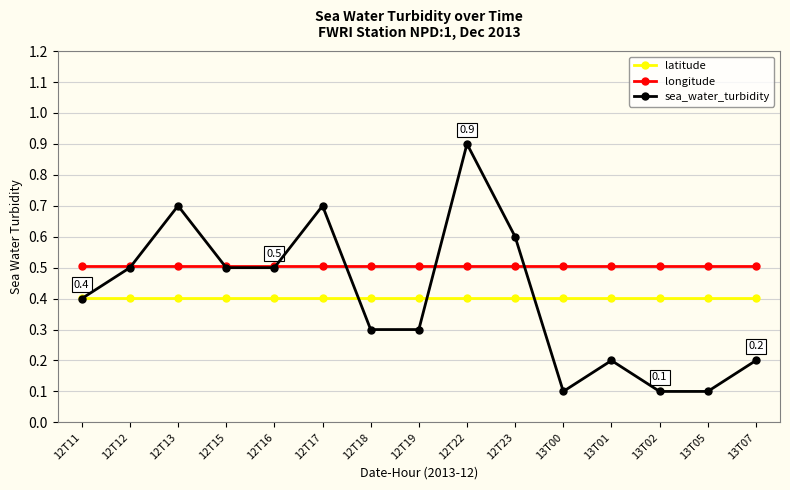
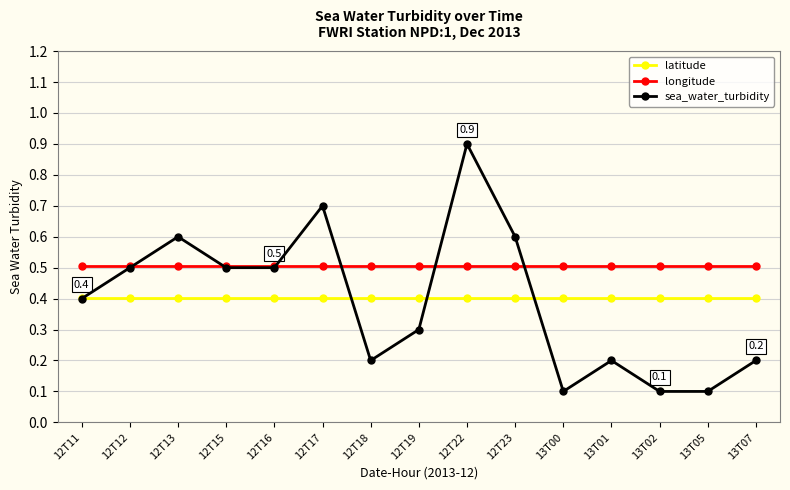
sea_water_turbidity, 12T13: 0.7 -> 0.6
sea_water_turbidity, 12T18: 0.3 -> 0.2
